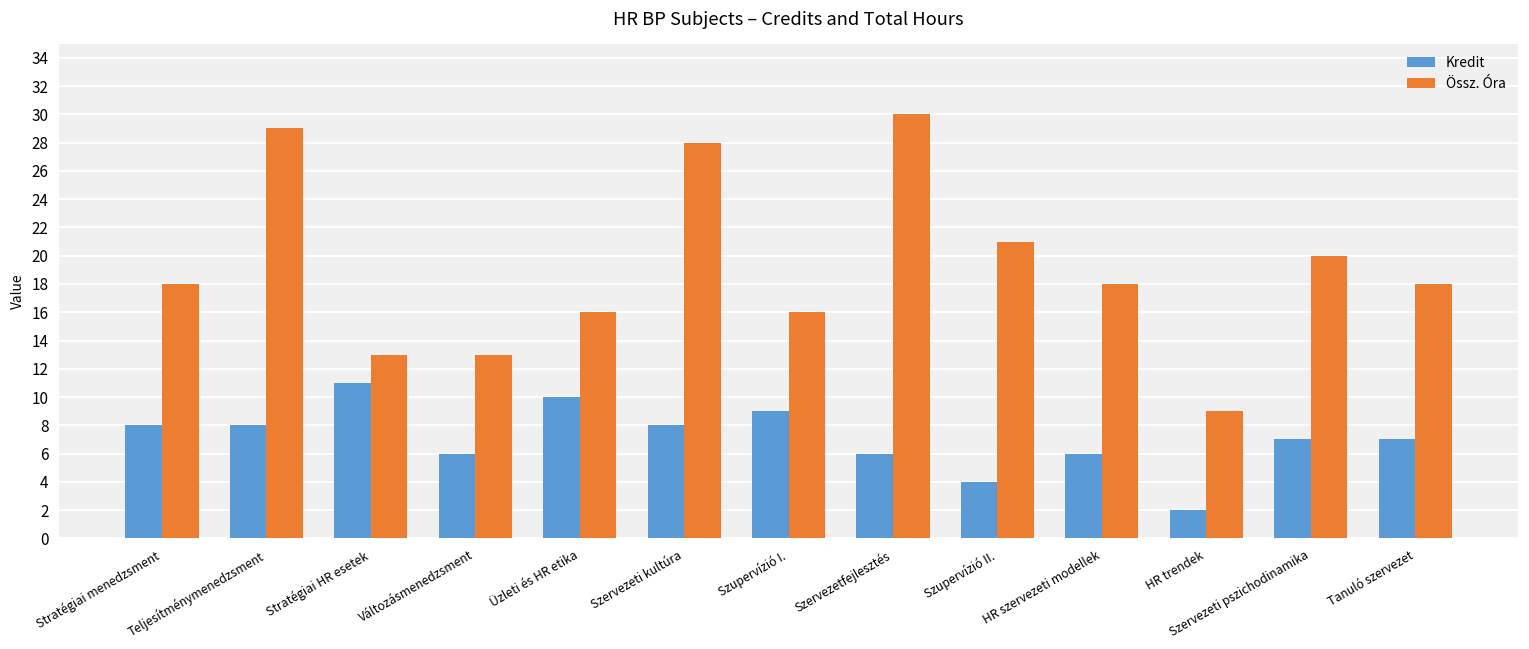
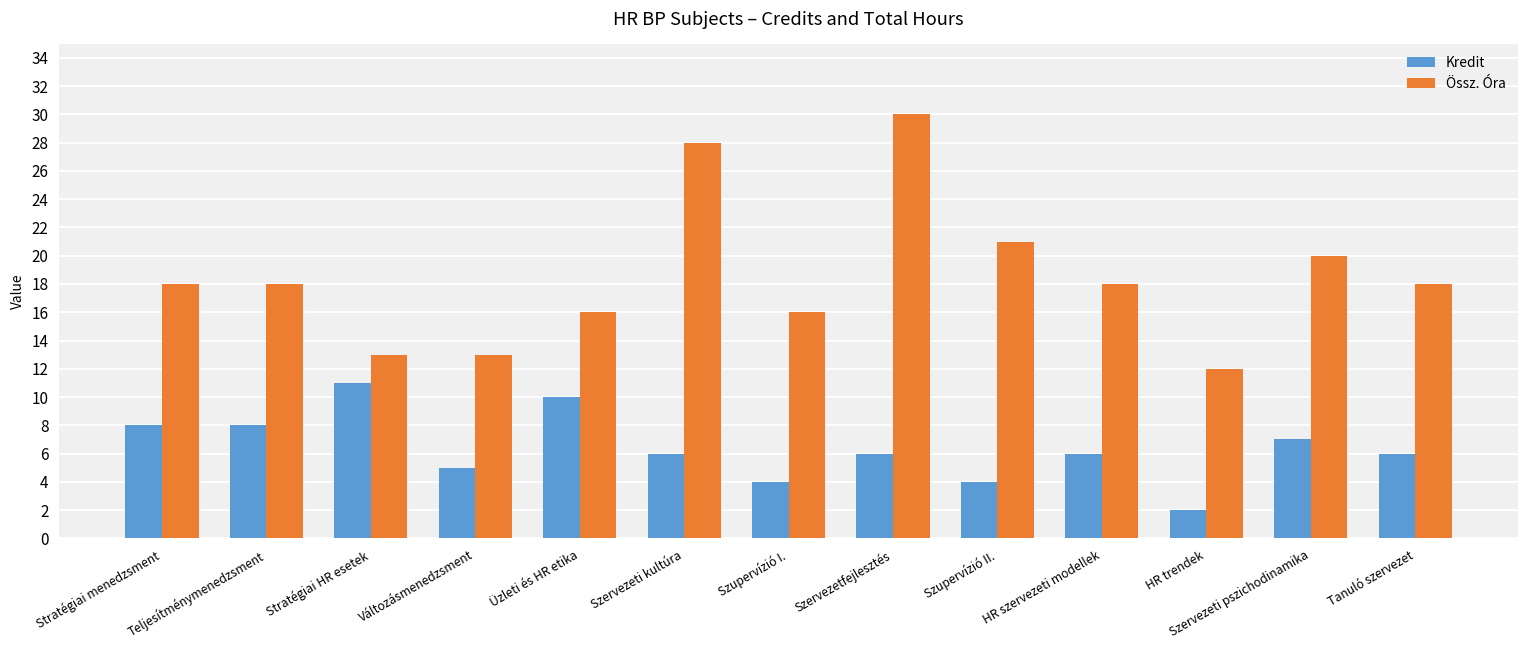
Össz. Óra, Teljesítménymenedzsment: 29 -> 18
Kredit, Változásmenedzsment: 6 -> 5
Kredit, Szervezeti kultúra: 8 -> 6
Kredit, Szupervízió I.: 9 -> 4
Össz. Óra, HR trendek: 9 -> 12
Kredit, Tanuló szervezet: 7 -> 6
